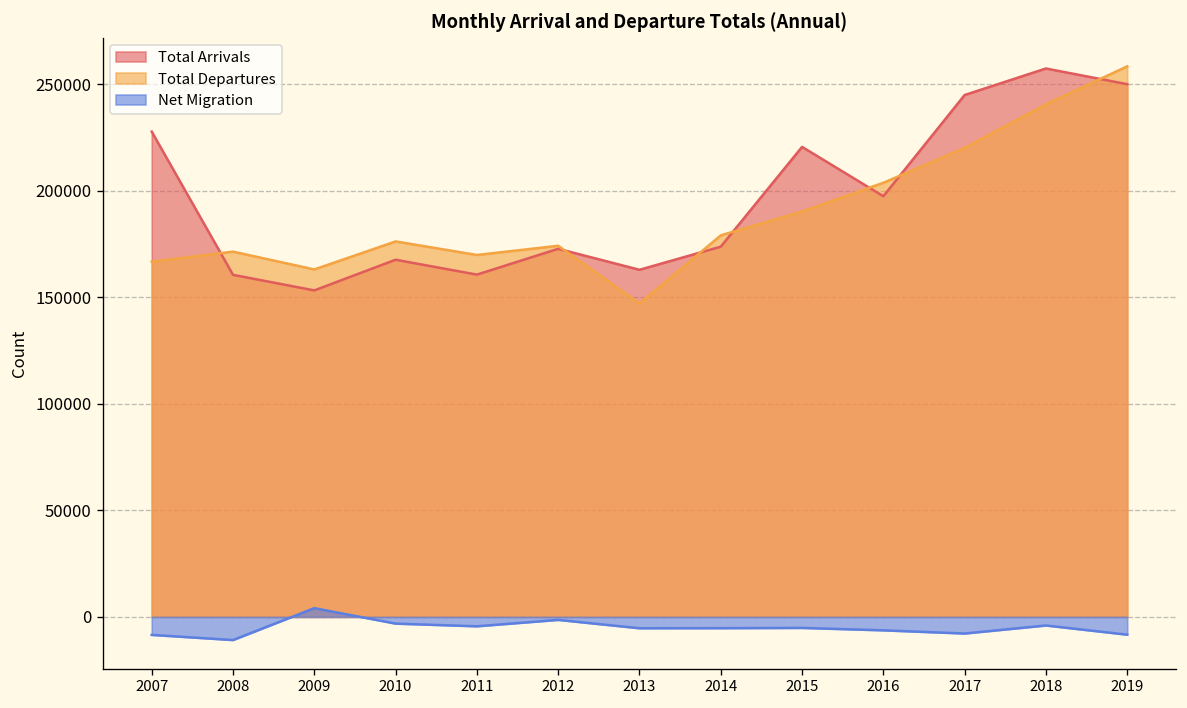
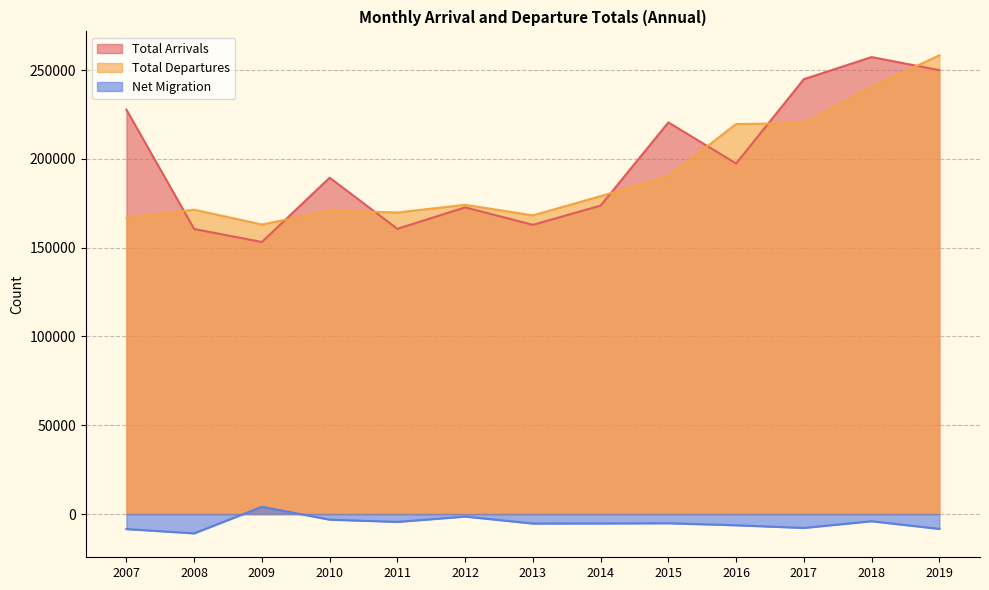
Total Arrivals, 2010: 168000 -> 189000
Total Departures, 2010: 176000 -> 171000
Total Departures, 2013: 147000 -> 168000
Total Departures, 2016: 204000 -> 220000
